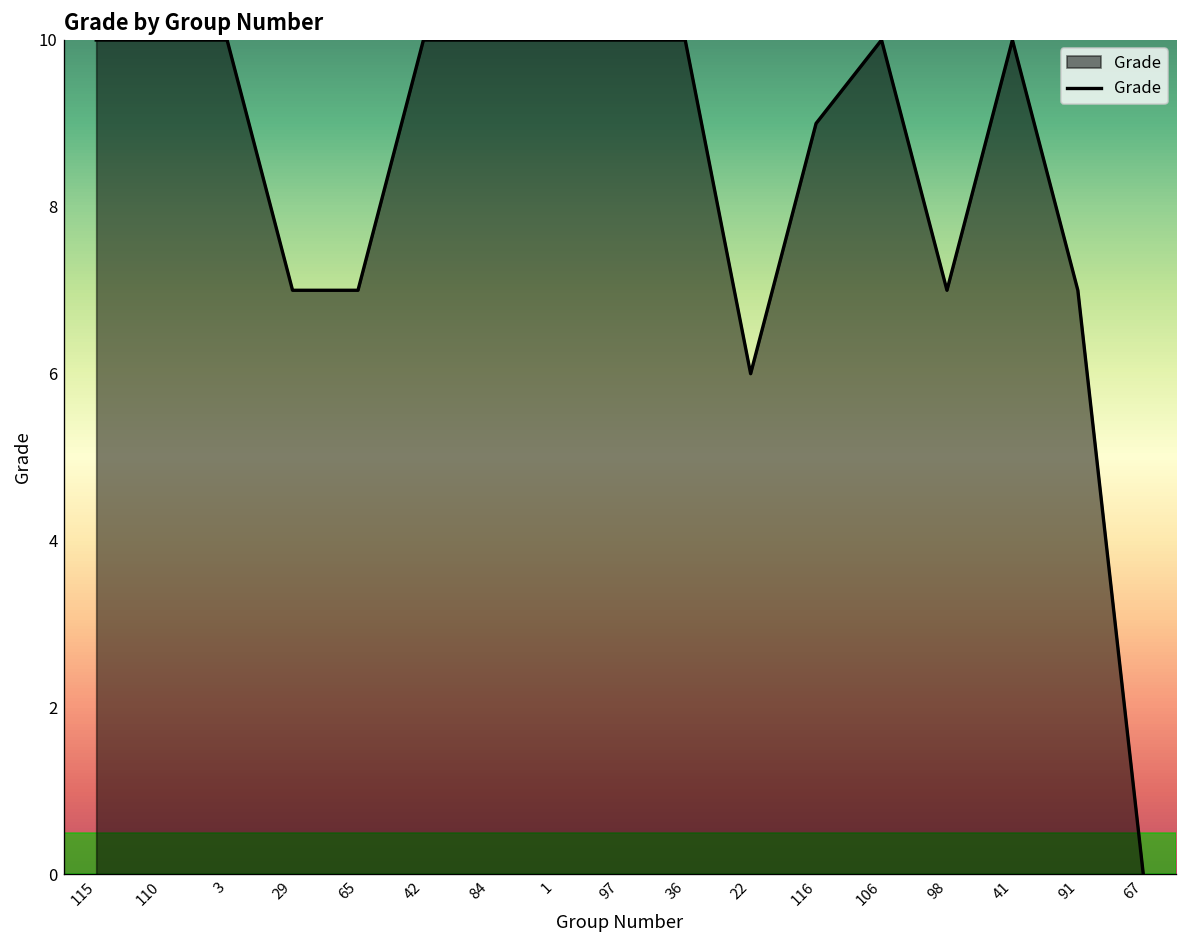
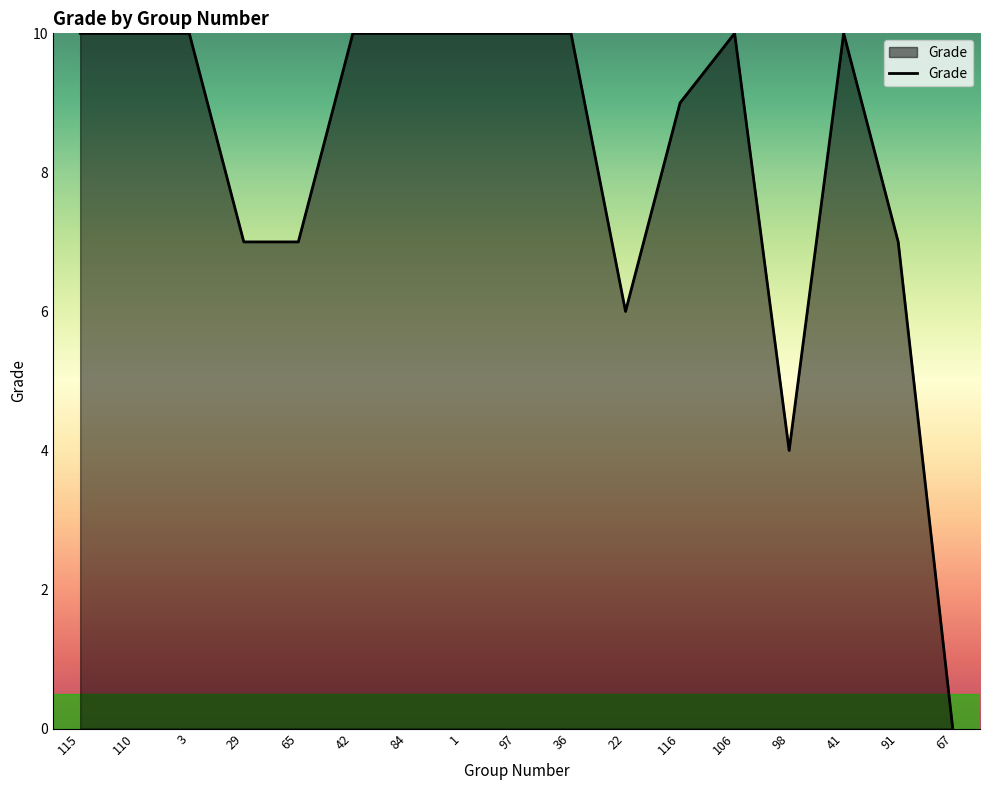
98: 7 -> 4
